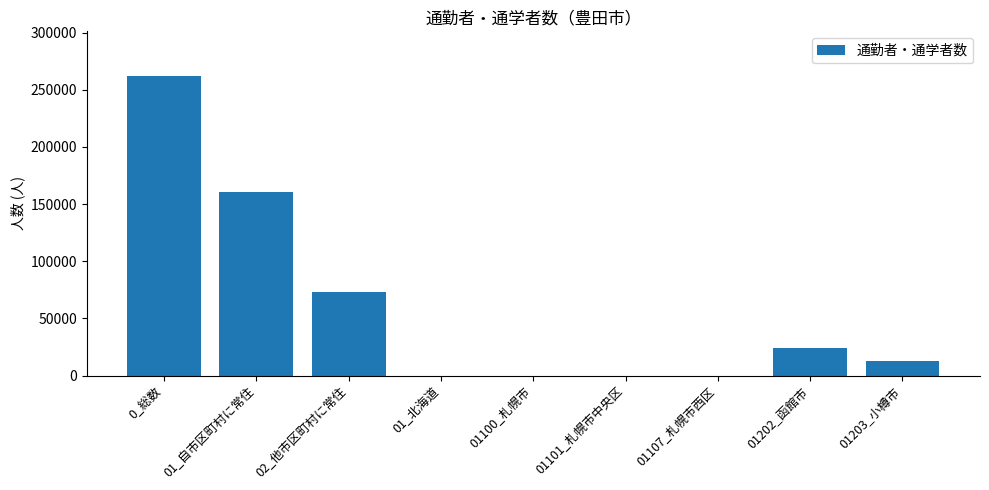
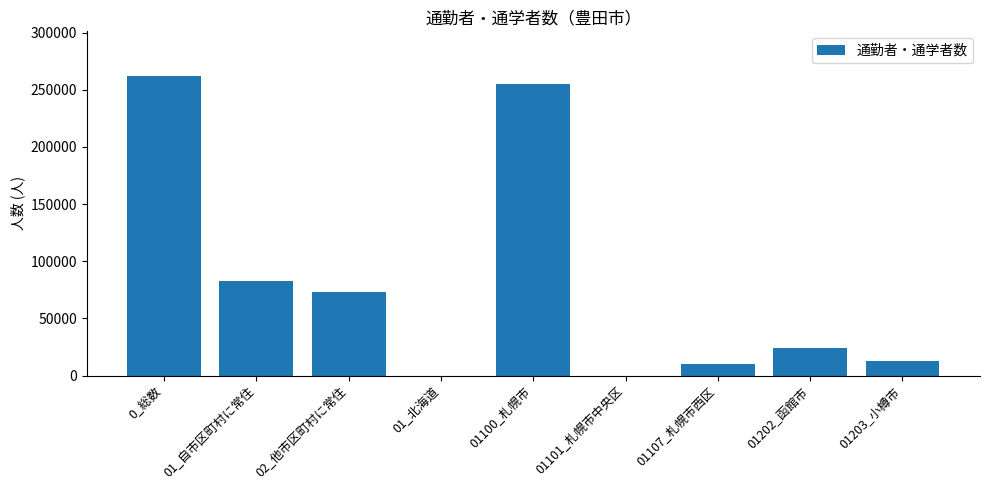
01_自市区町村に常住: 161000 -> 83000
01100_札幌市: 0 -> 255000
01107_札幌市西区: 0 -> 10000
